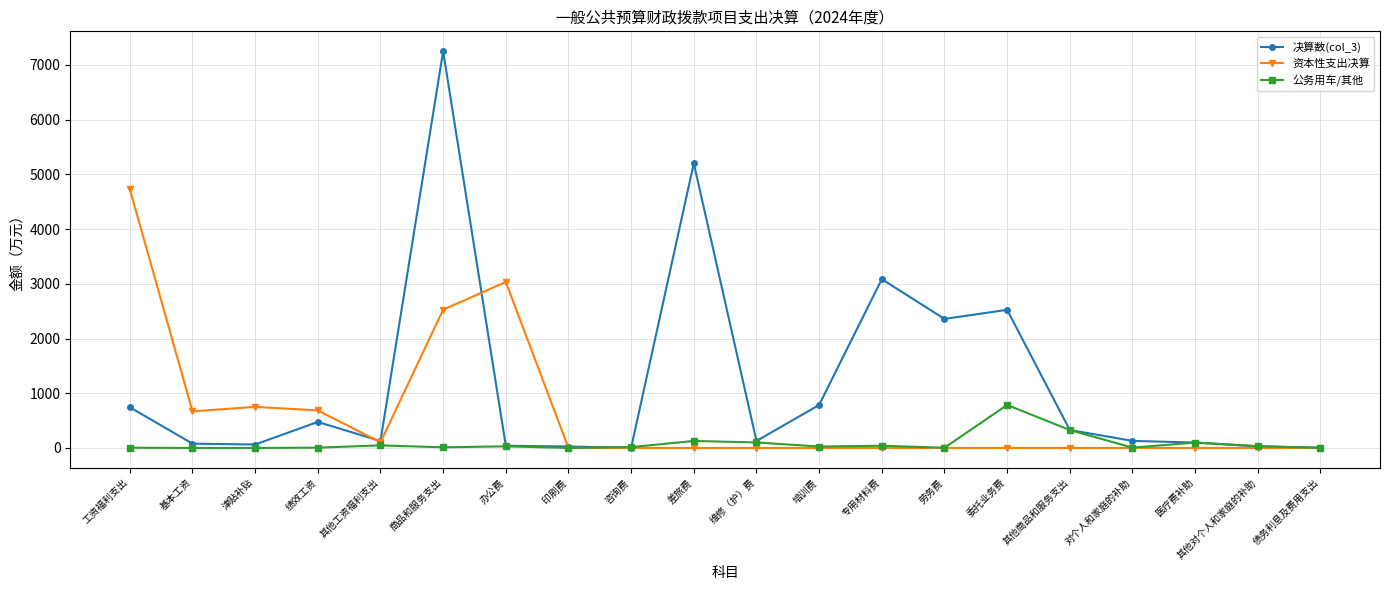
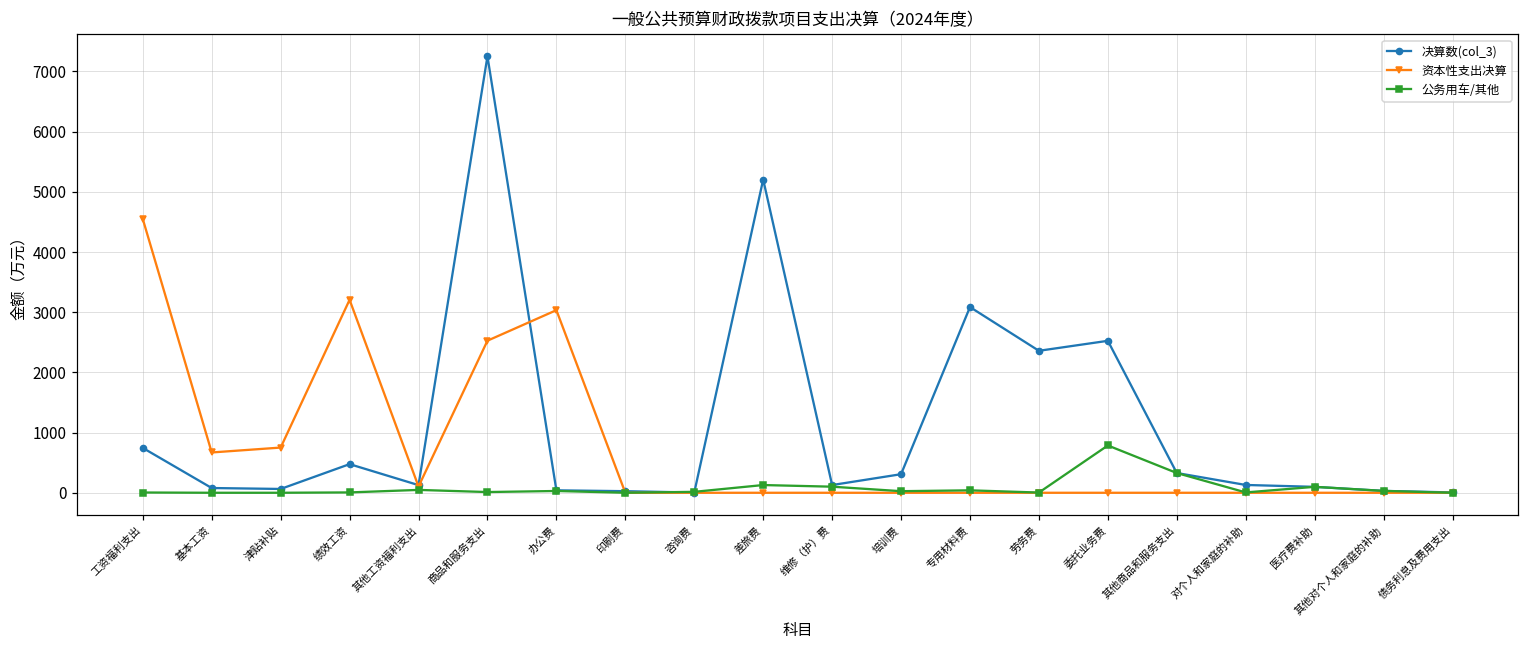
资本性支出决算, 工资福利支出: 4700 -> 4500
资本性支出决算, 绩效工资: 700 -> 3200
决算数(col_3), 培训费: 800 -> 300
